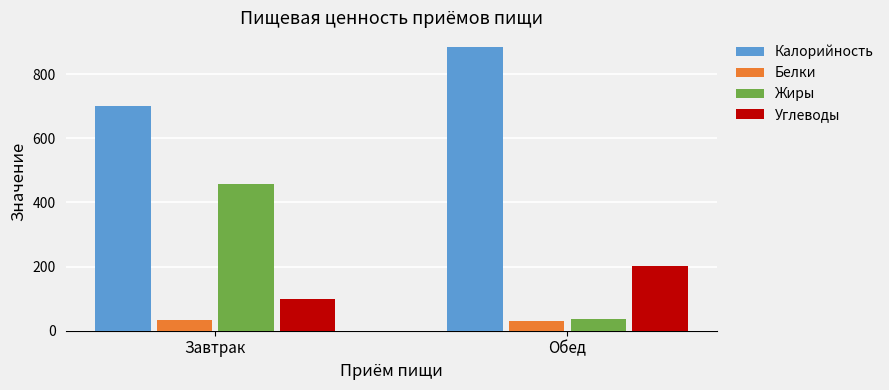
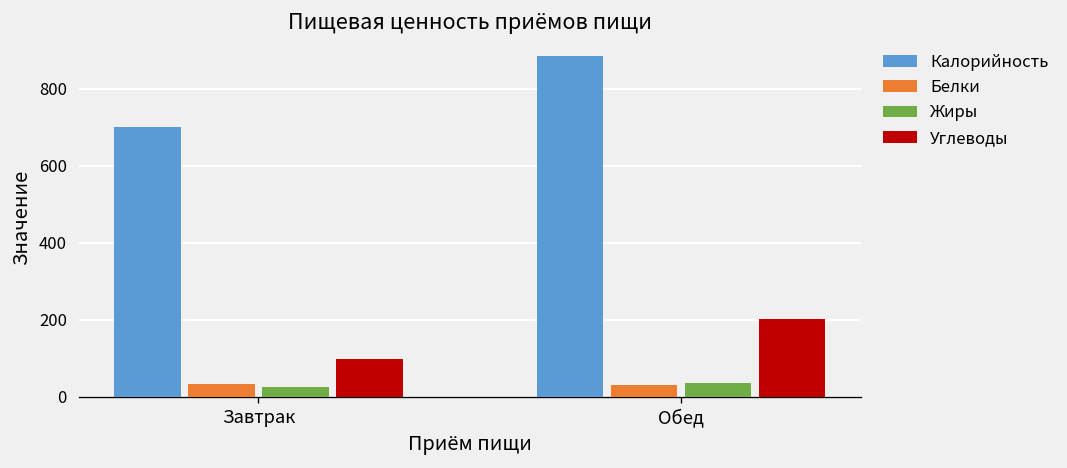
Жиры, Завтрак: 460 -> 30
